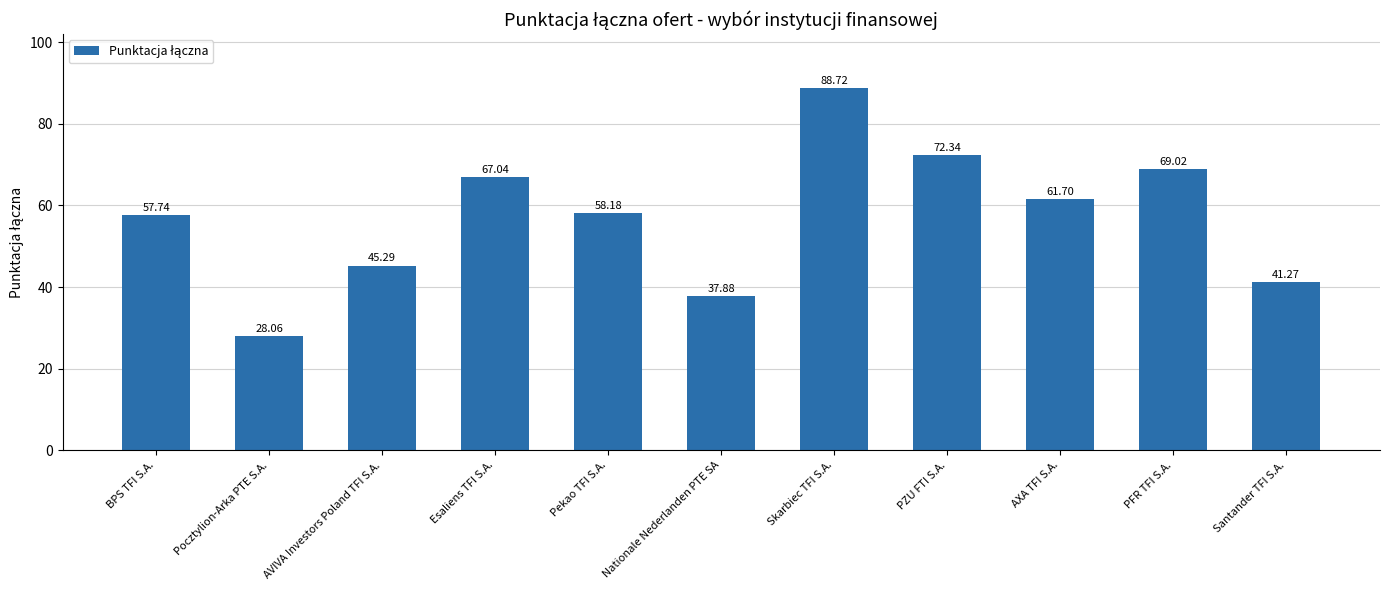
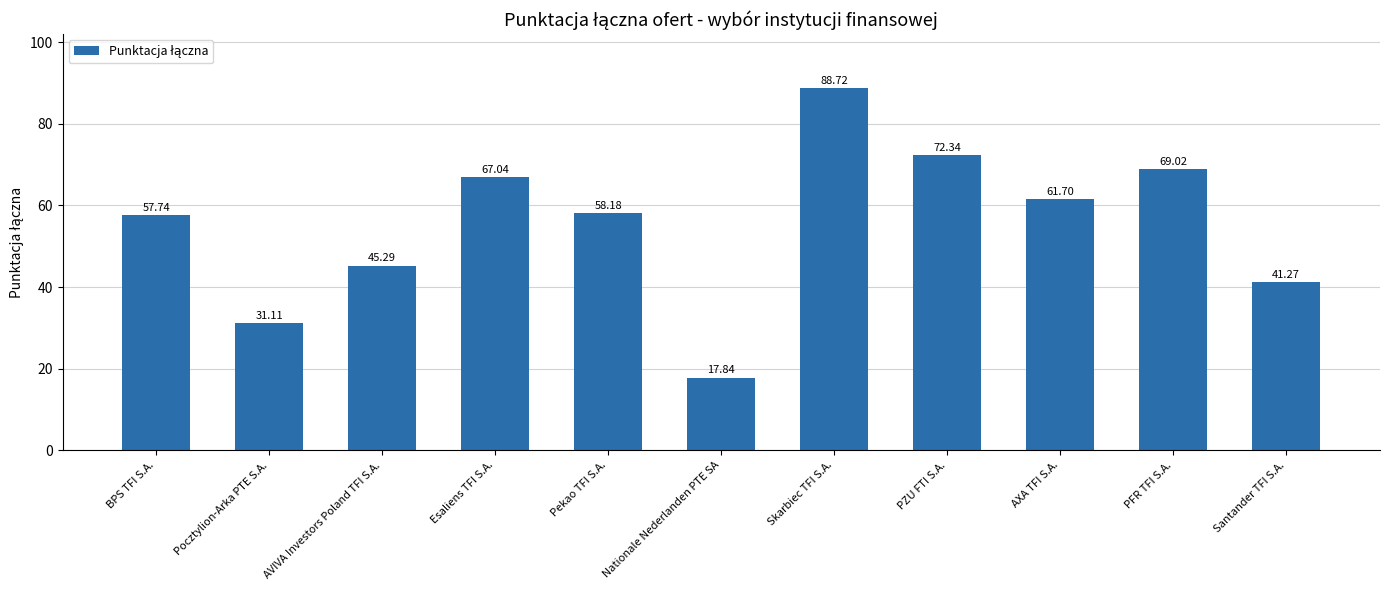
Pocztylion-Arka PTE S.A.: 28.06 -> 31.11
Nationale Nederlanden PTE SA: 37.88 -> 17.84
